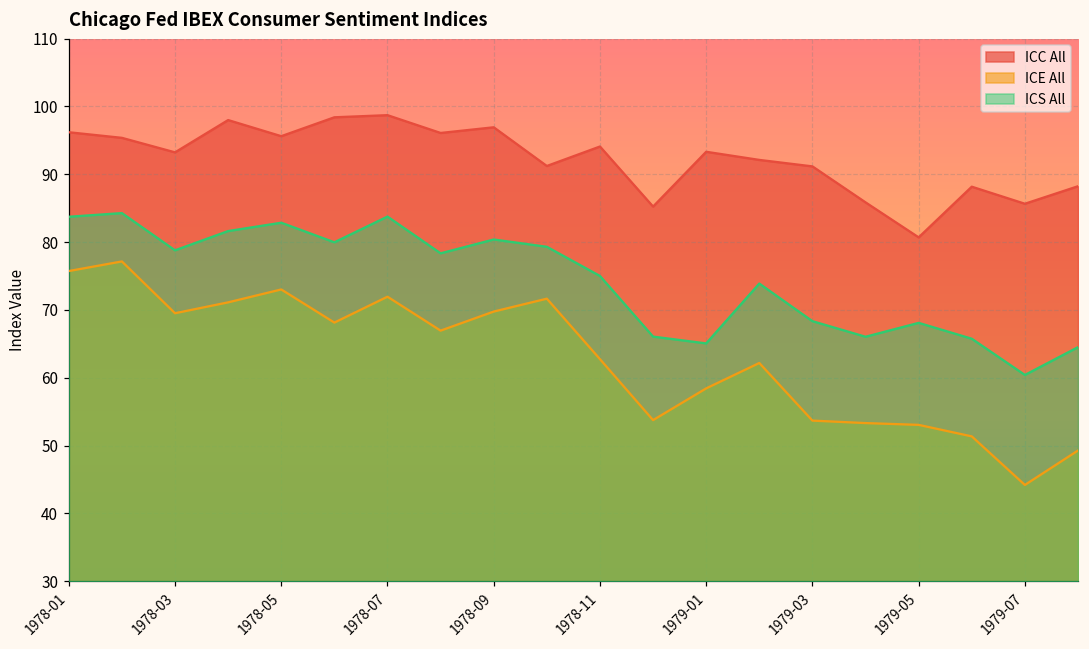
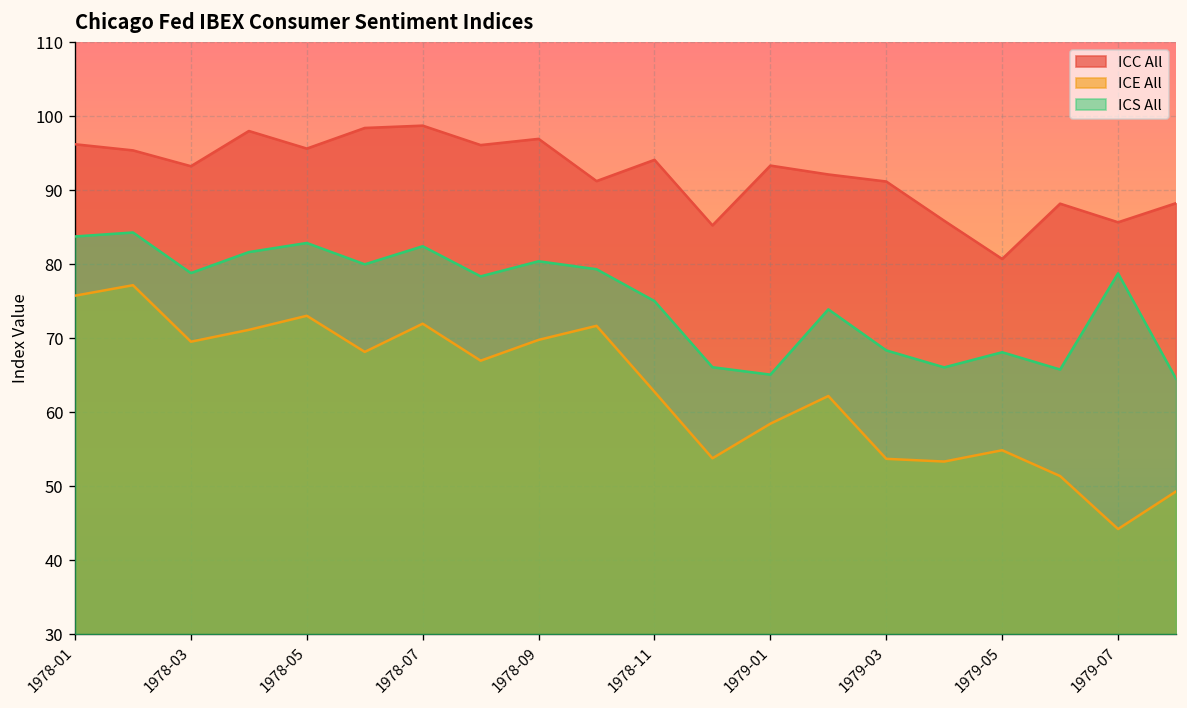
ICS All, 1978-07: 84 -> 82
ICE All, 1979-05: 53 -> 55
ICS All, 1979-07: 60 -> 79
